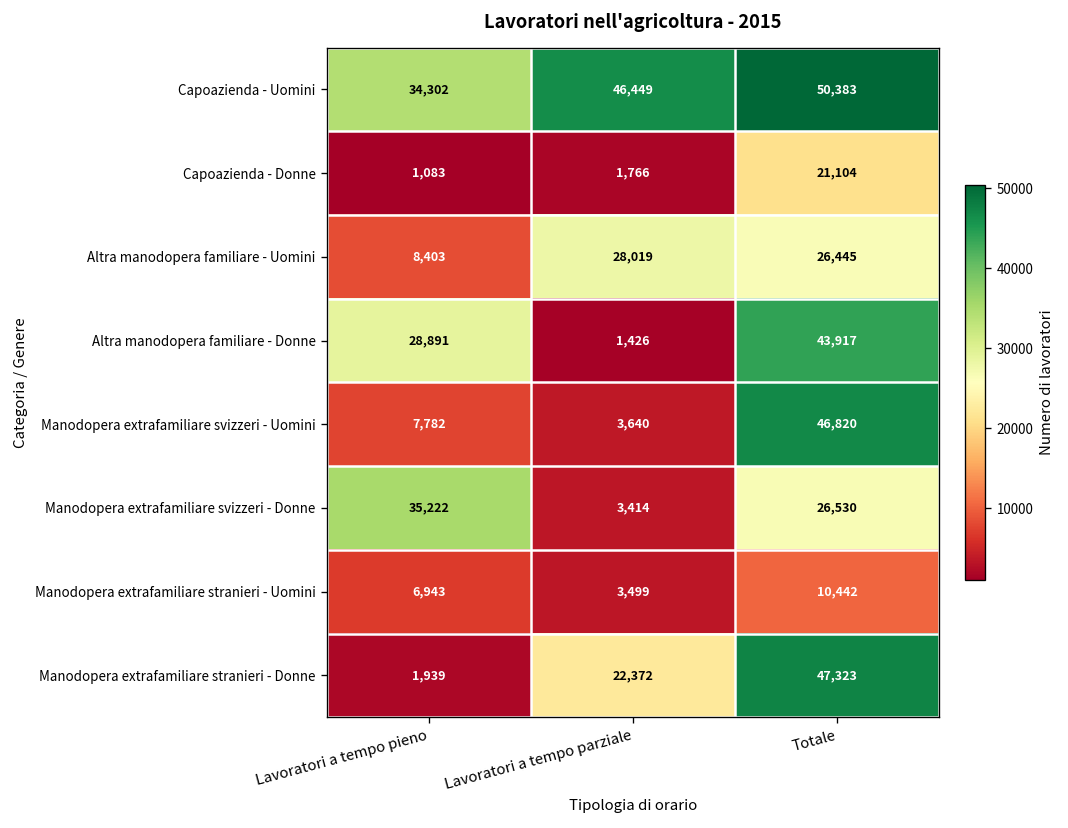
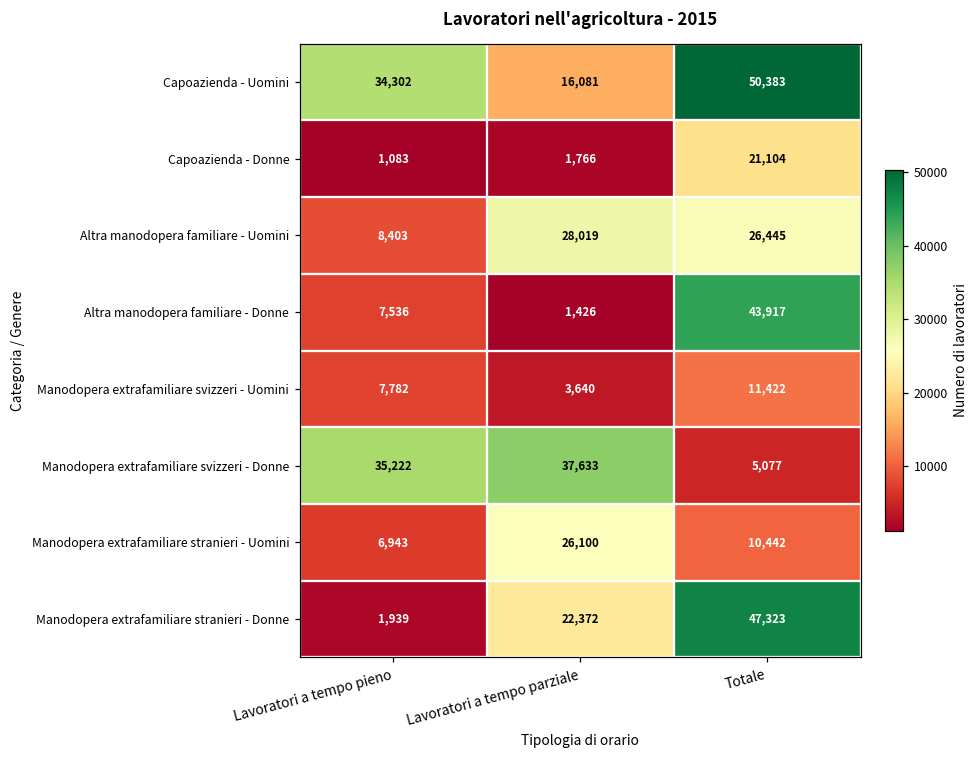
Capoazienda - Uomini, Lavoratori a tempo parziale: 46,449 -> 16,081
Altra manodopera familiare - Donne, Lavoratori a tempo pieno: 28,891 -> 7,536
Manodopera extrafamiliare svizzeri - Uomini, Totale: 46,820 -> 11,422
Manodopera extrafamiliare svizzeri - Donne, Lavoratori a tempo parziale: 3,414 -> 37,633
Manodopera extrafamiliare svizzeri - Donne, Totale: 26,530 -> 5,077
Manodopera extrafamiliare stranieri - Uomini, Lavoratori a tempo parziale: 3,499 -> 26,100
